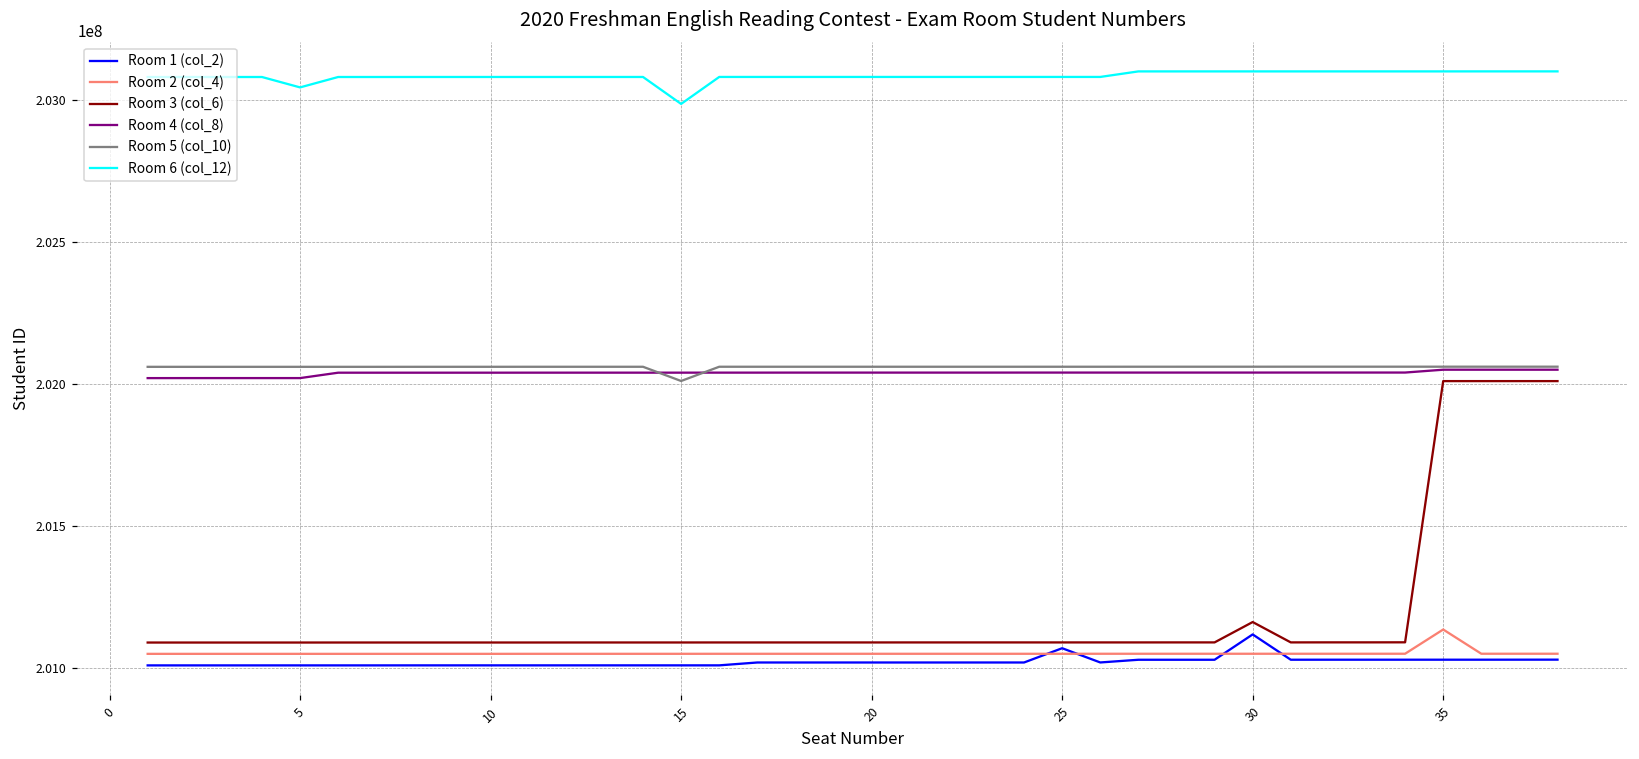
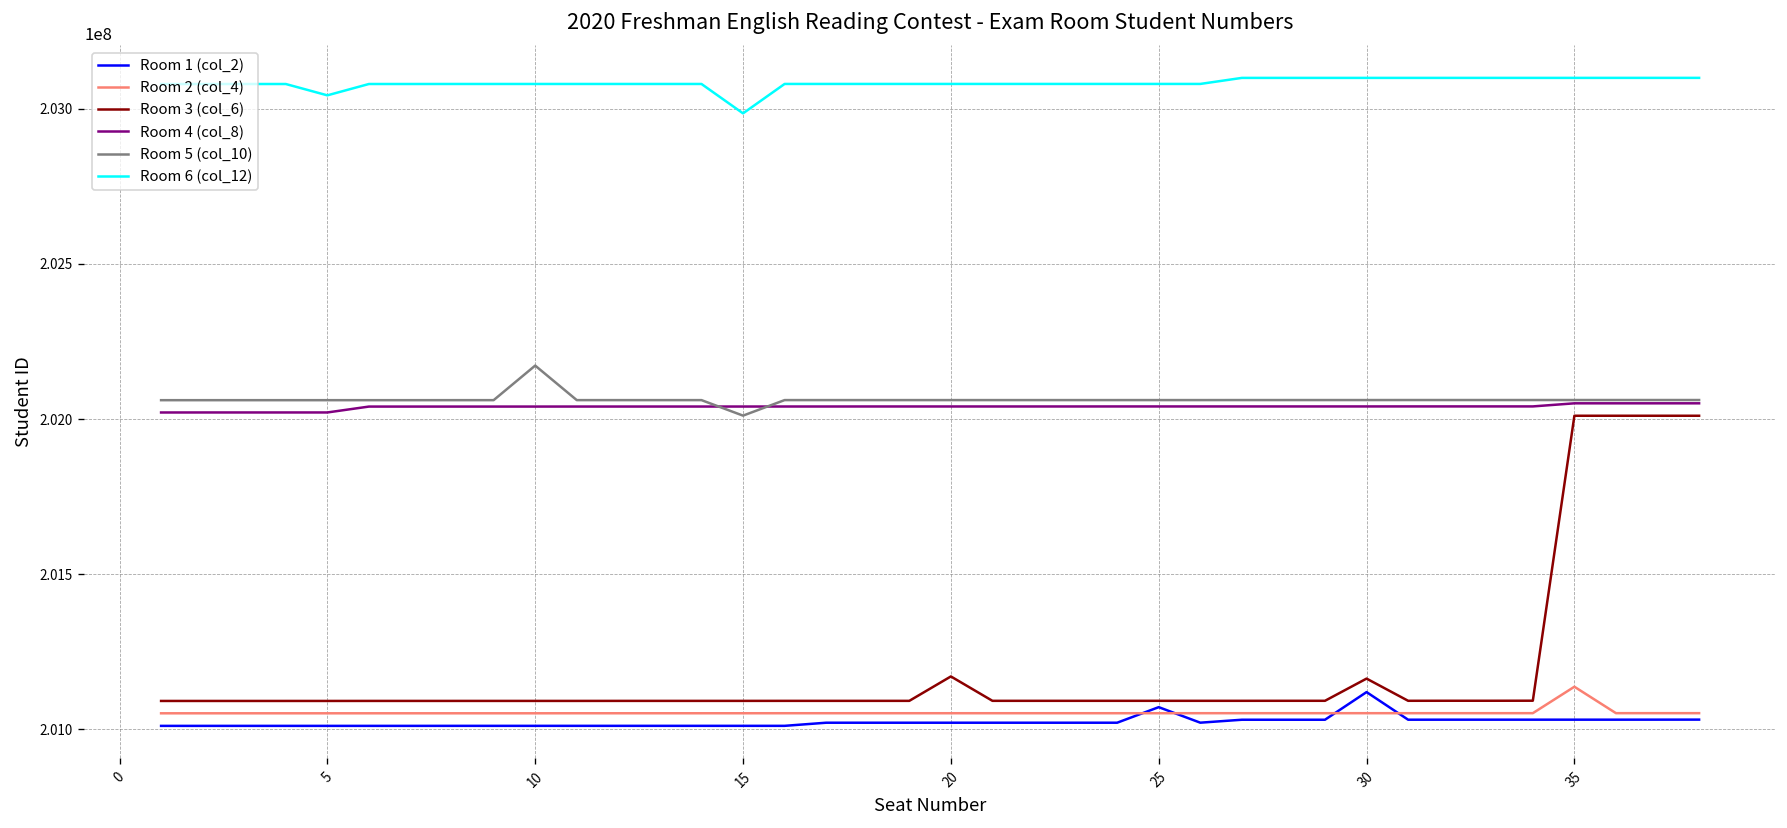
Room 5 (col_10), 10: 202060000 -> 202170000
Room 3 (col_6), 20: 201090000 -> 201170000
